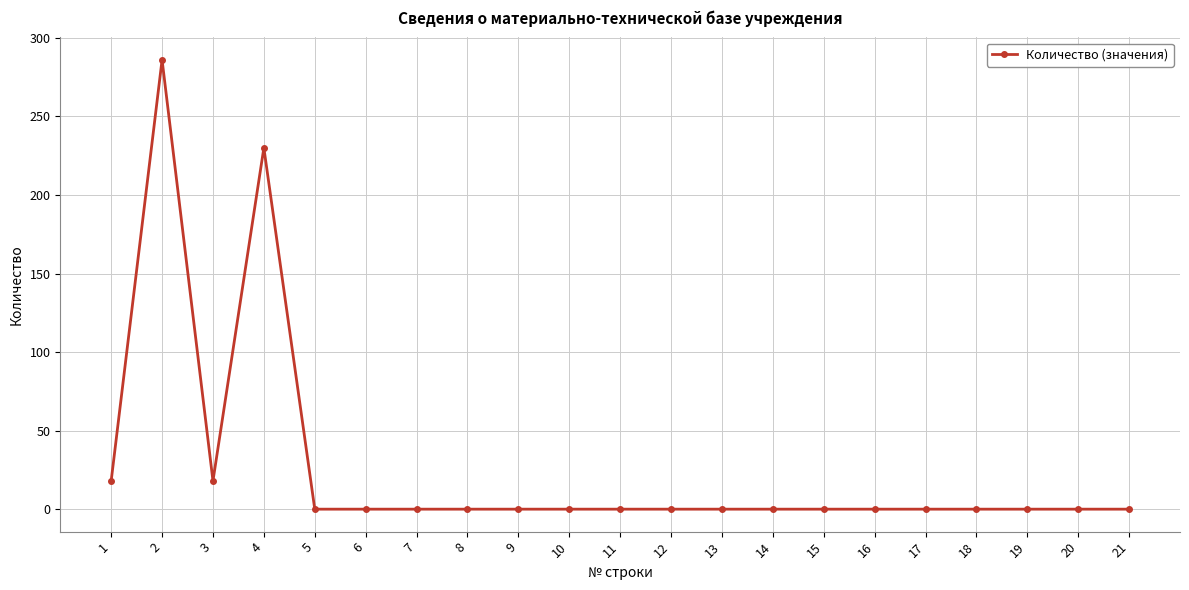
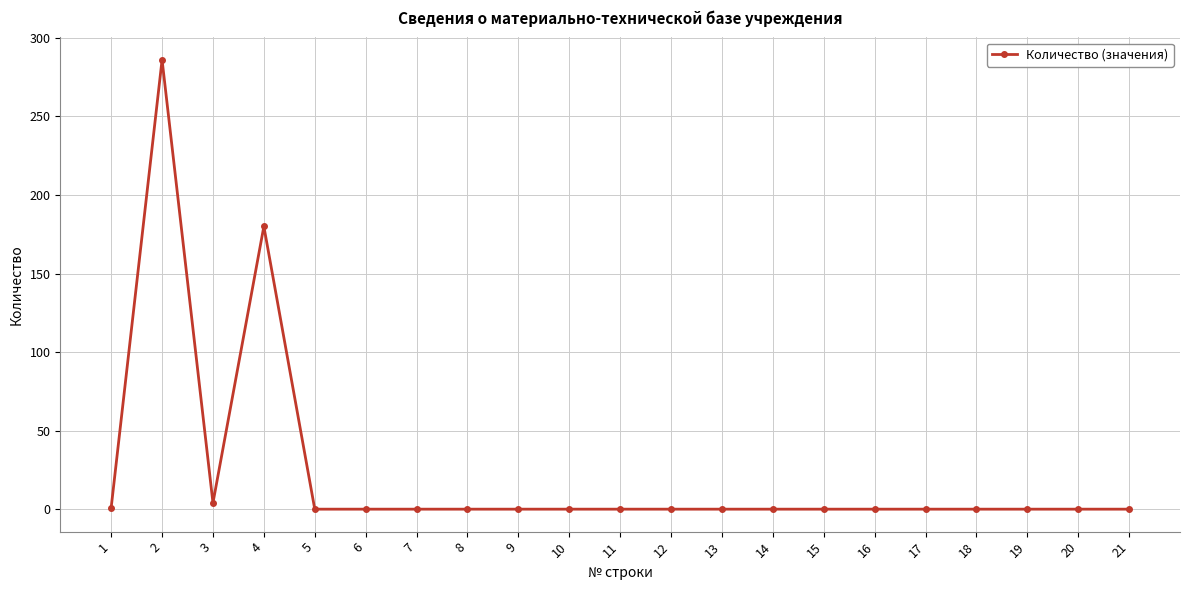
1: 18 -> 1
3: 18 -> 4
4: 230 -> 180
